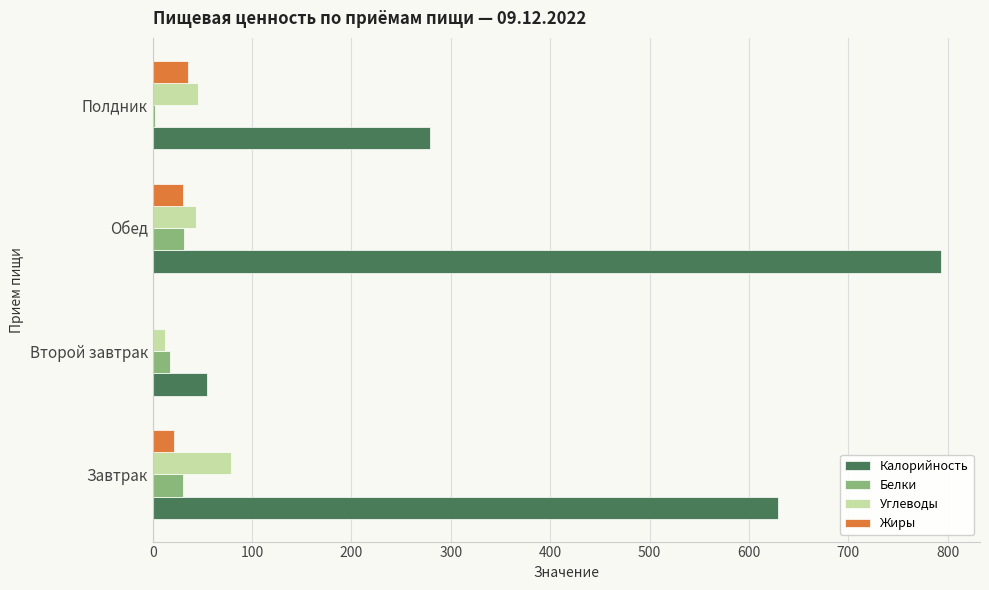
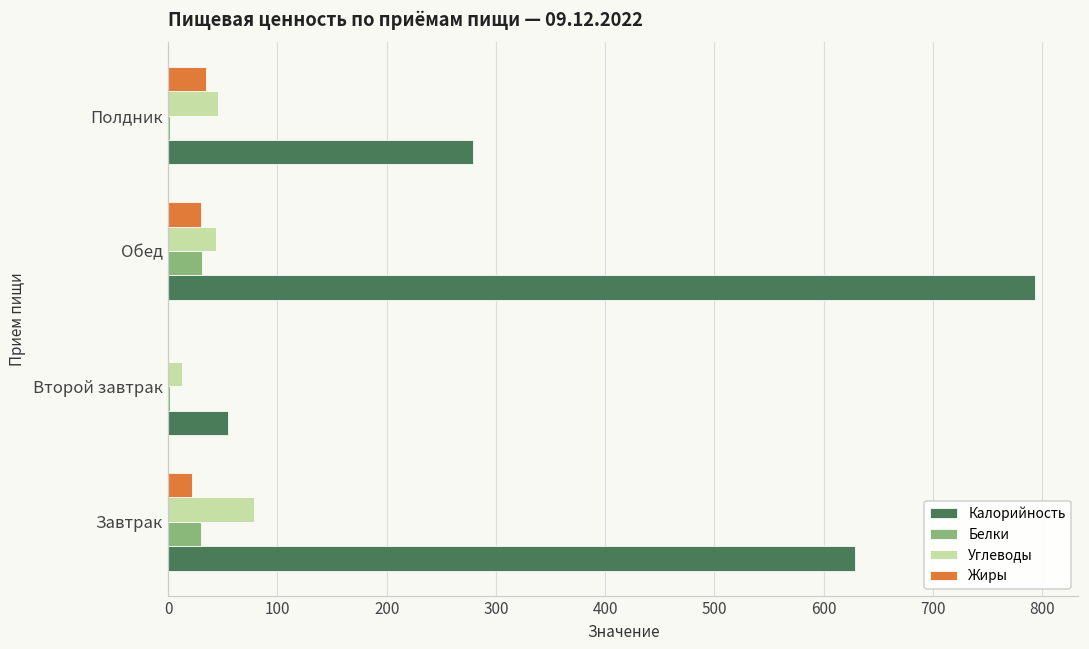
Белки, Второй завтрак: 20 -> 0
